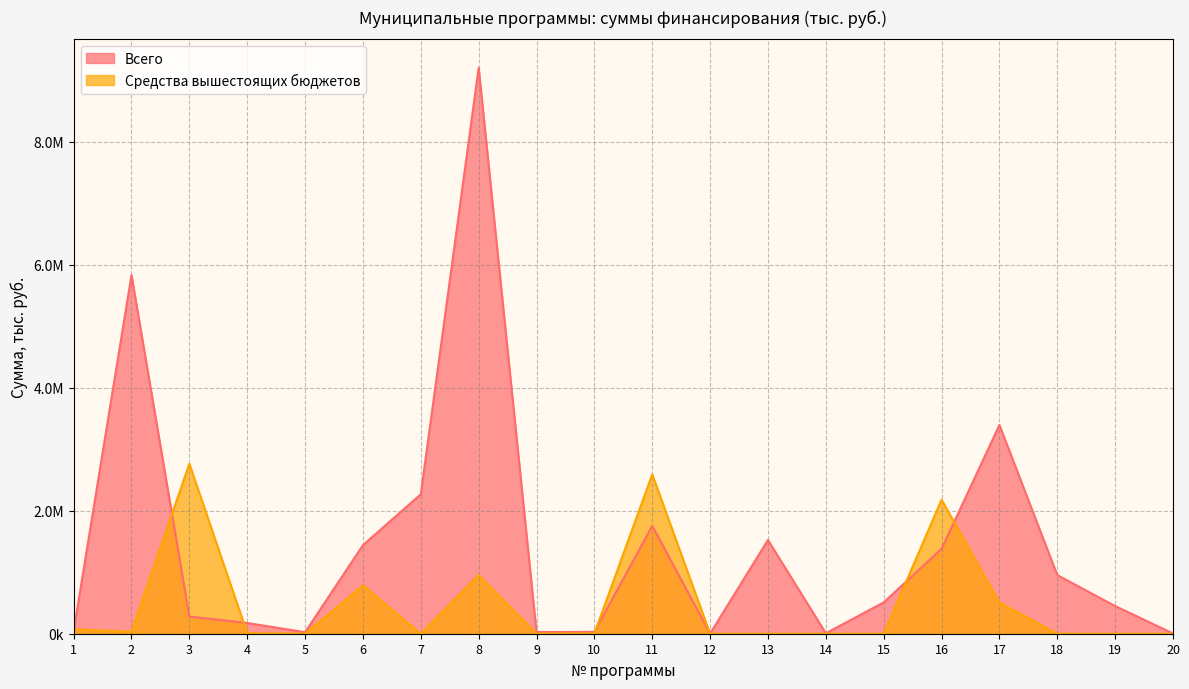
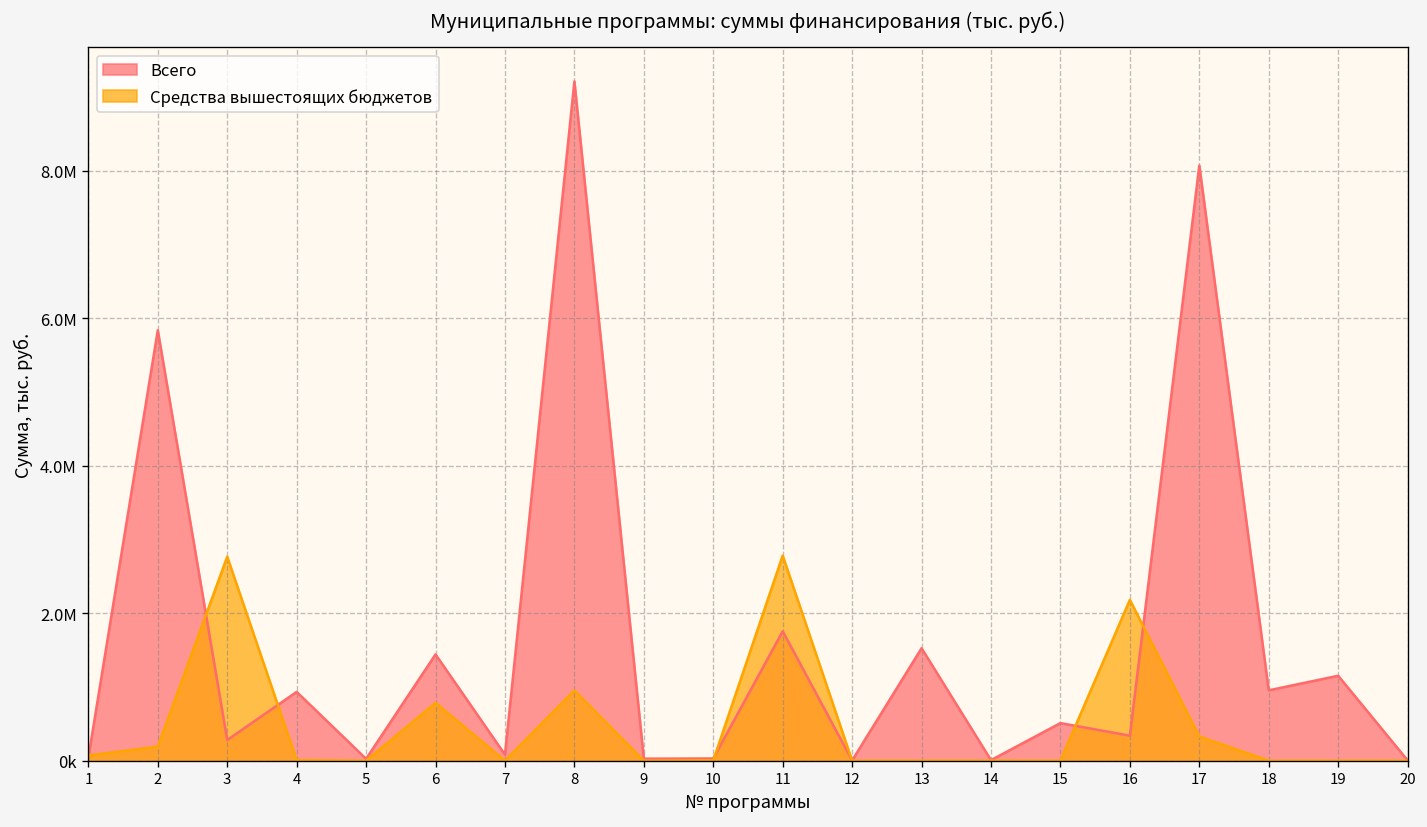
Средства вышестоящих бюджетов, 2: 0 -> 200000
Всего, 4: 200000 -> 900000
Всего, 7: 2300000 -> 100000
Средства вышестоящих бюджетов, 11: 2600000 -> 2800000
Всего, 16: 1400000 -> 300000
Всего, 17: 3400000 -> 8100000
Средства вышестоящих бюджетов, 17: 500000 -> 300000
Всего, 19: 500000 -> 1200000
